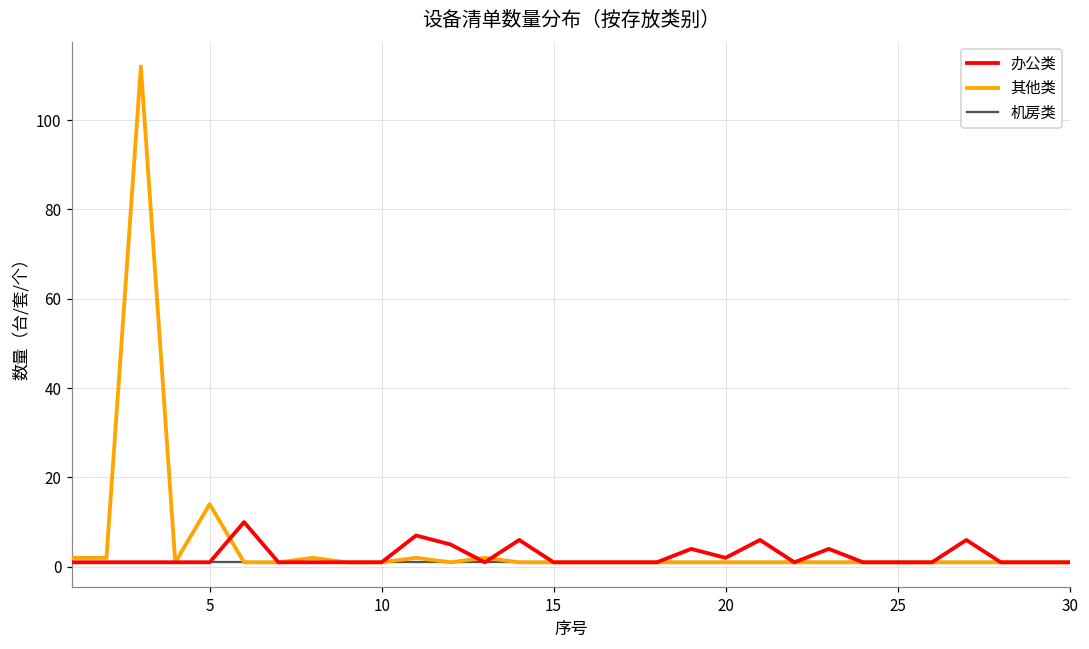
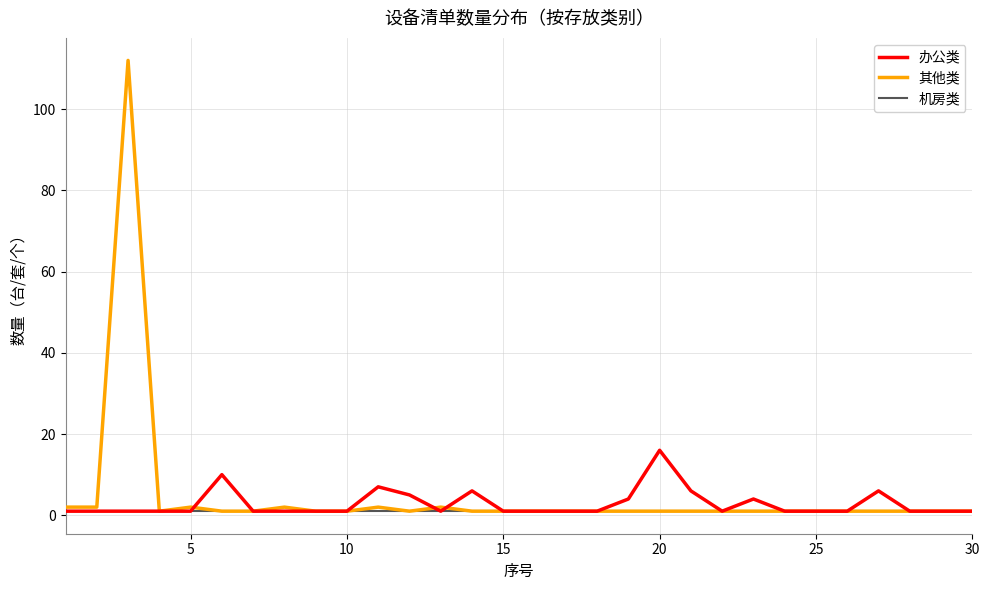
其他类, 5: 14 -> 2
办公类, 20: 2 -> 16
